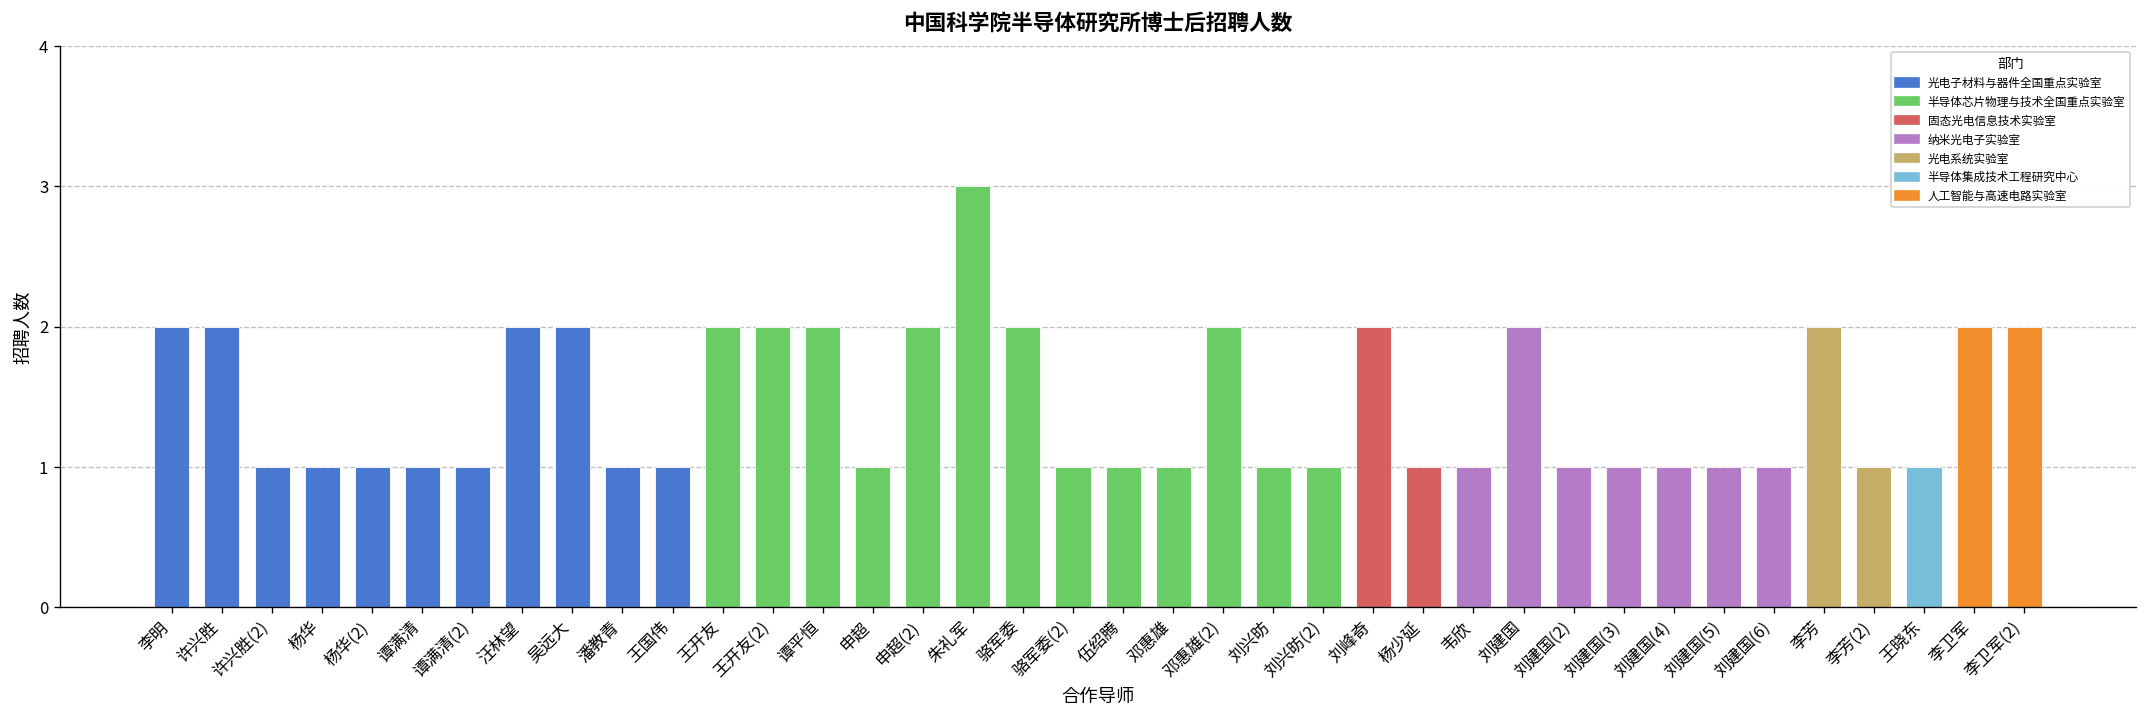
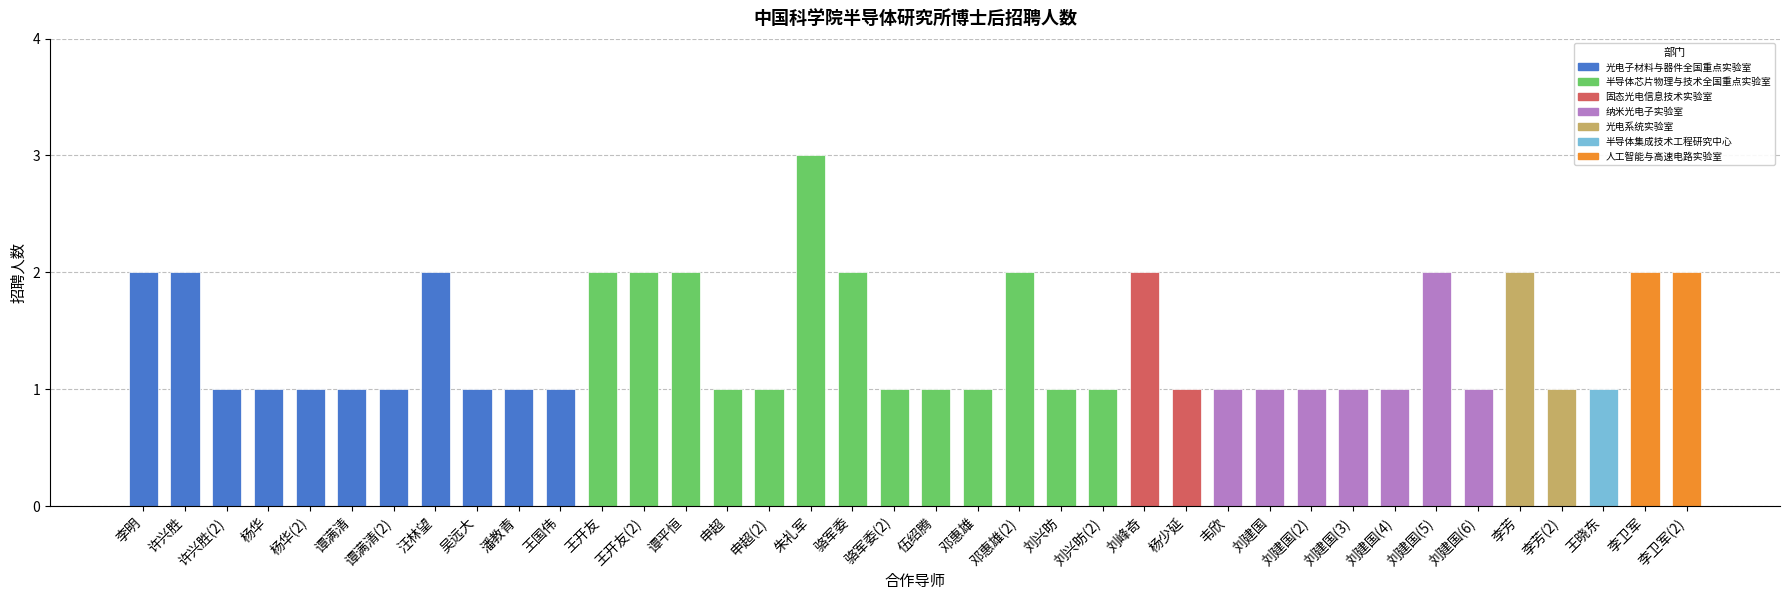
吴远大: 2 -> 1
申超(2): 2 -> 1
刘建国: 2 -> 1
刘建国(5): 1 -> 2
